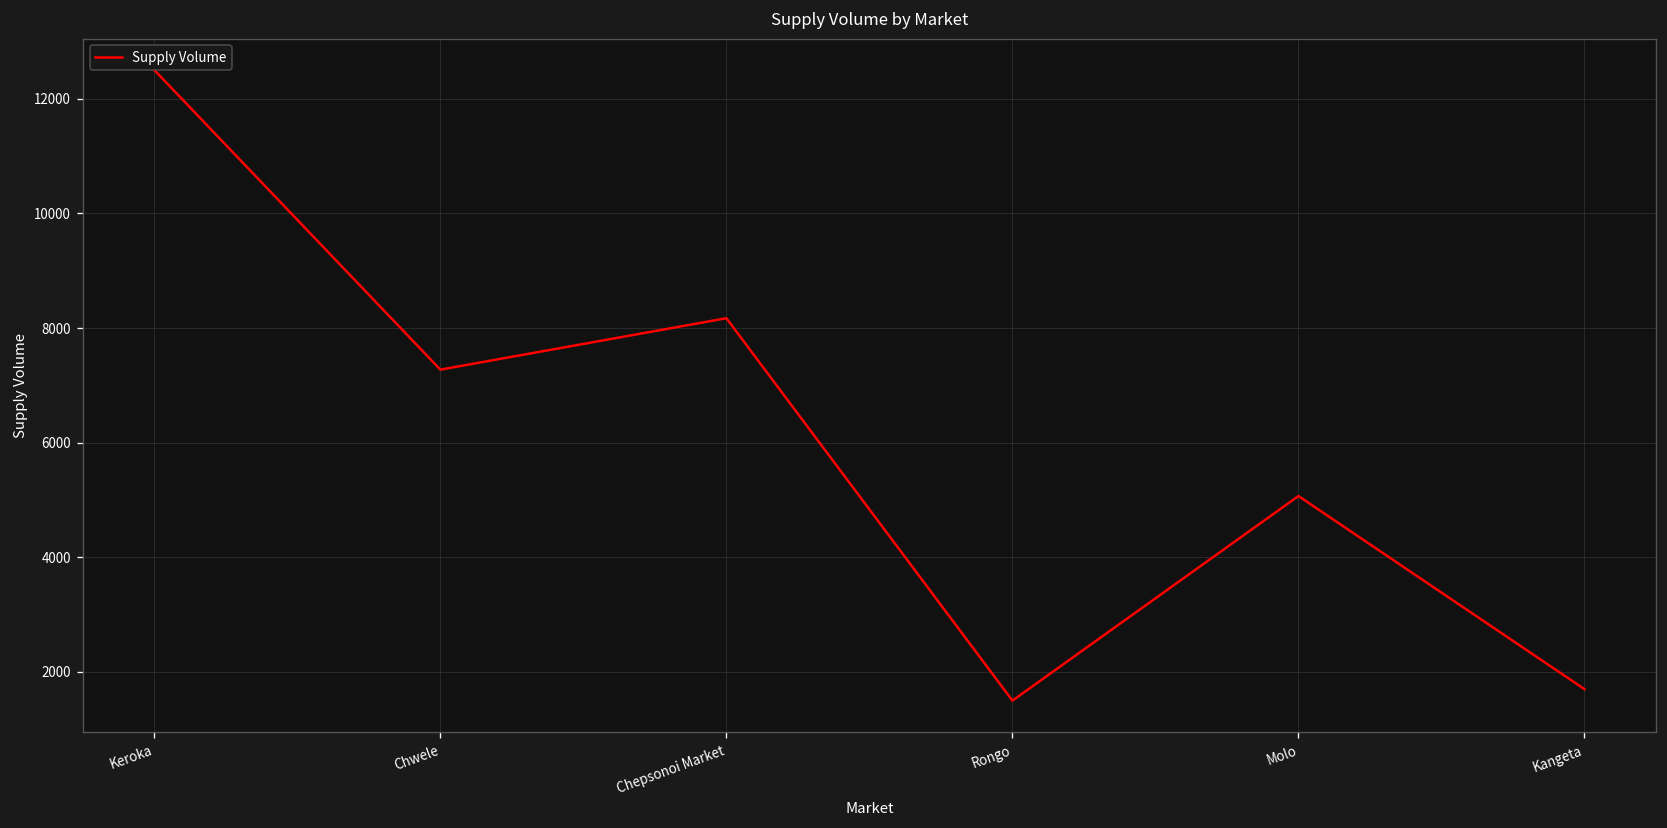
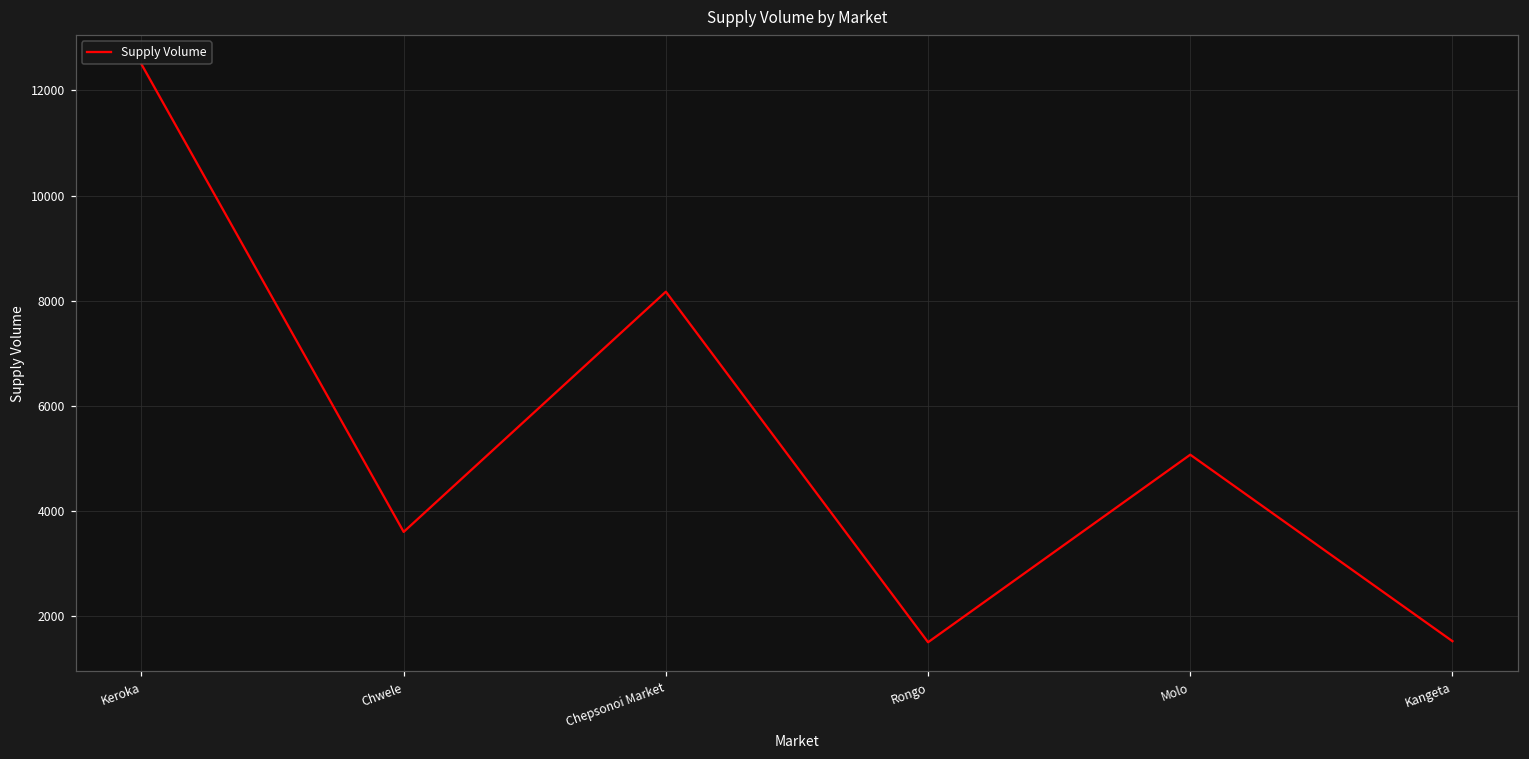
Chwele: 7300 -> 3600
Kangeta: 1700 -> 1500
